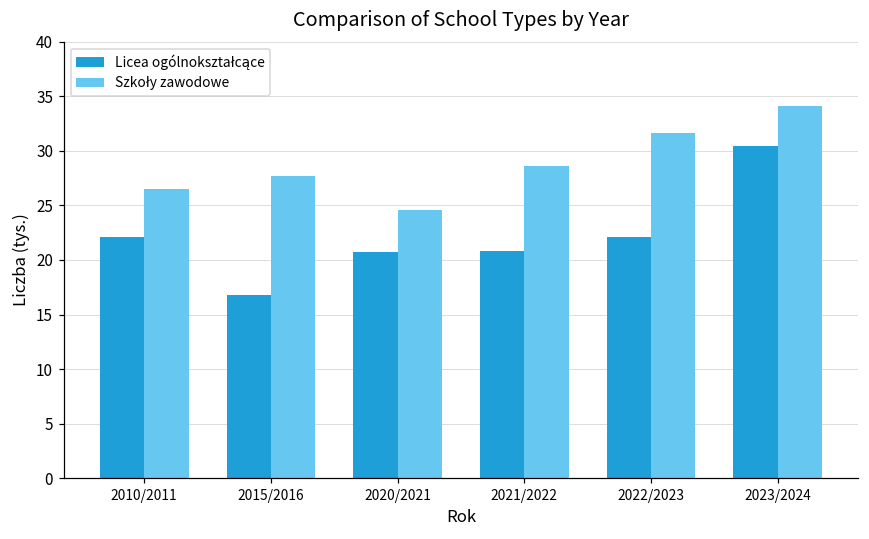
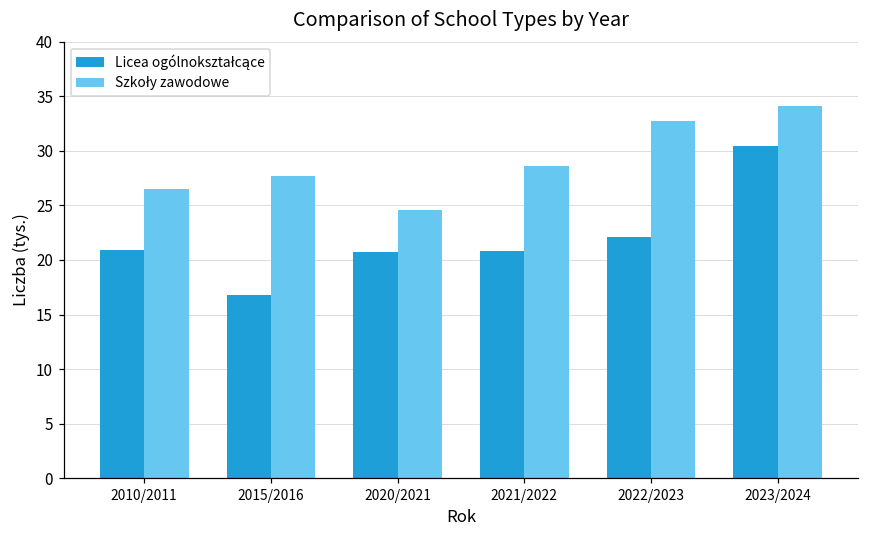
Licea ogólnokształcące, 2010/2011: 22 -> 21
Szkoły zawodowe, 2022/2023: 32 -> 33
